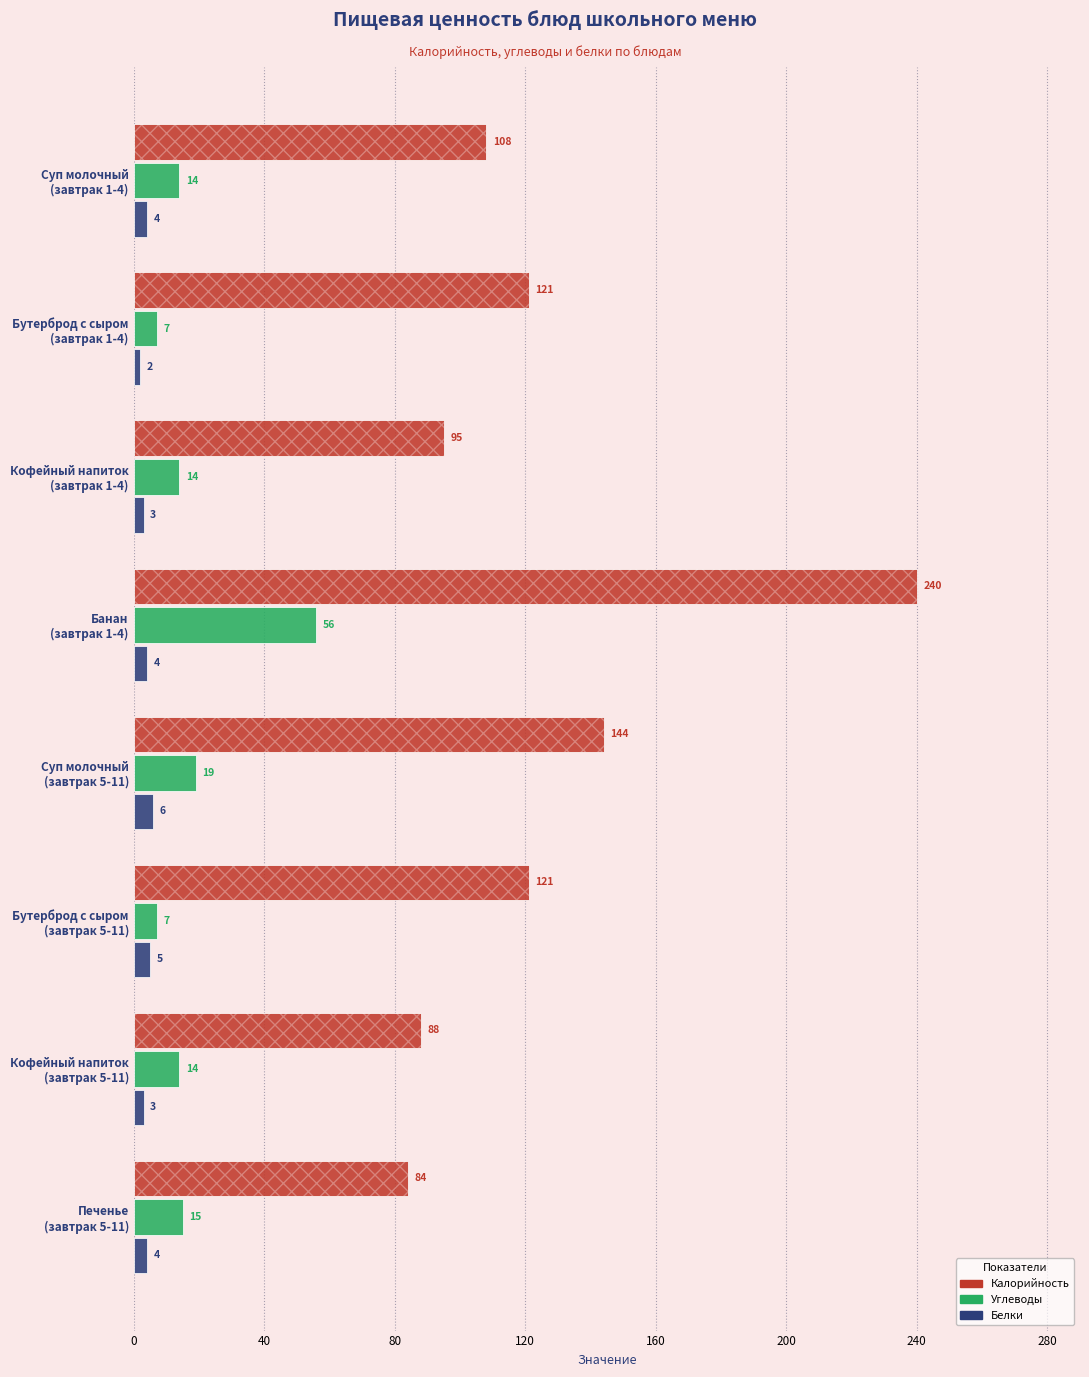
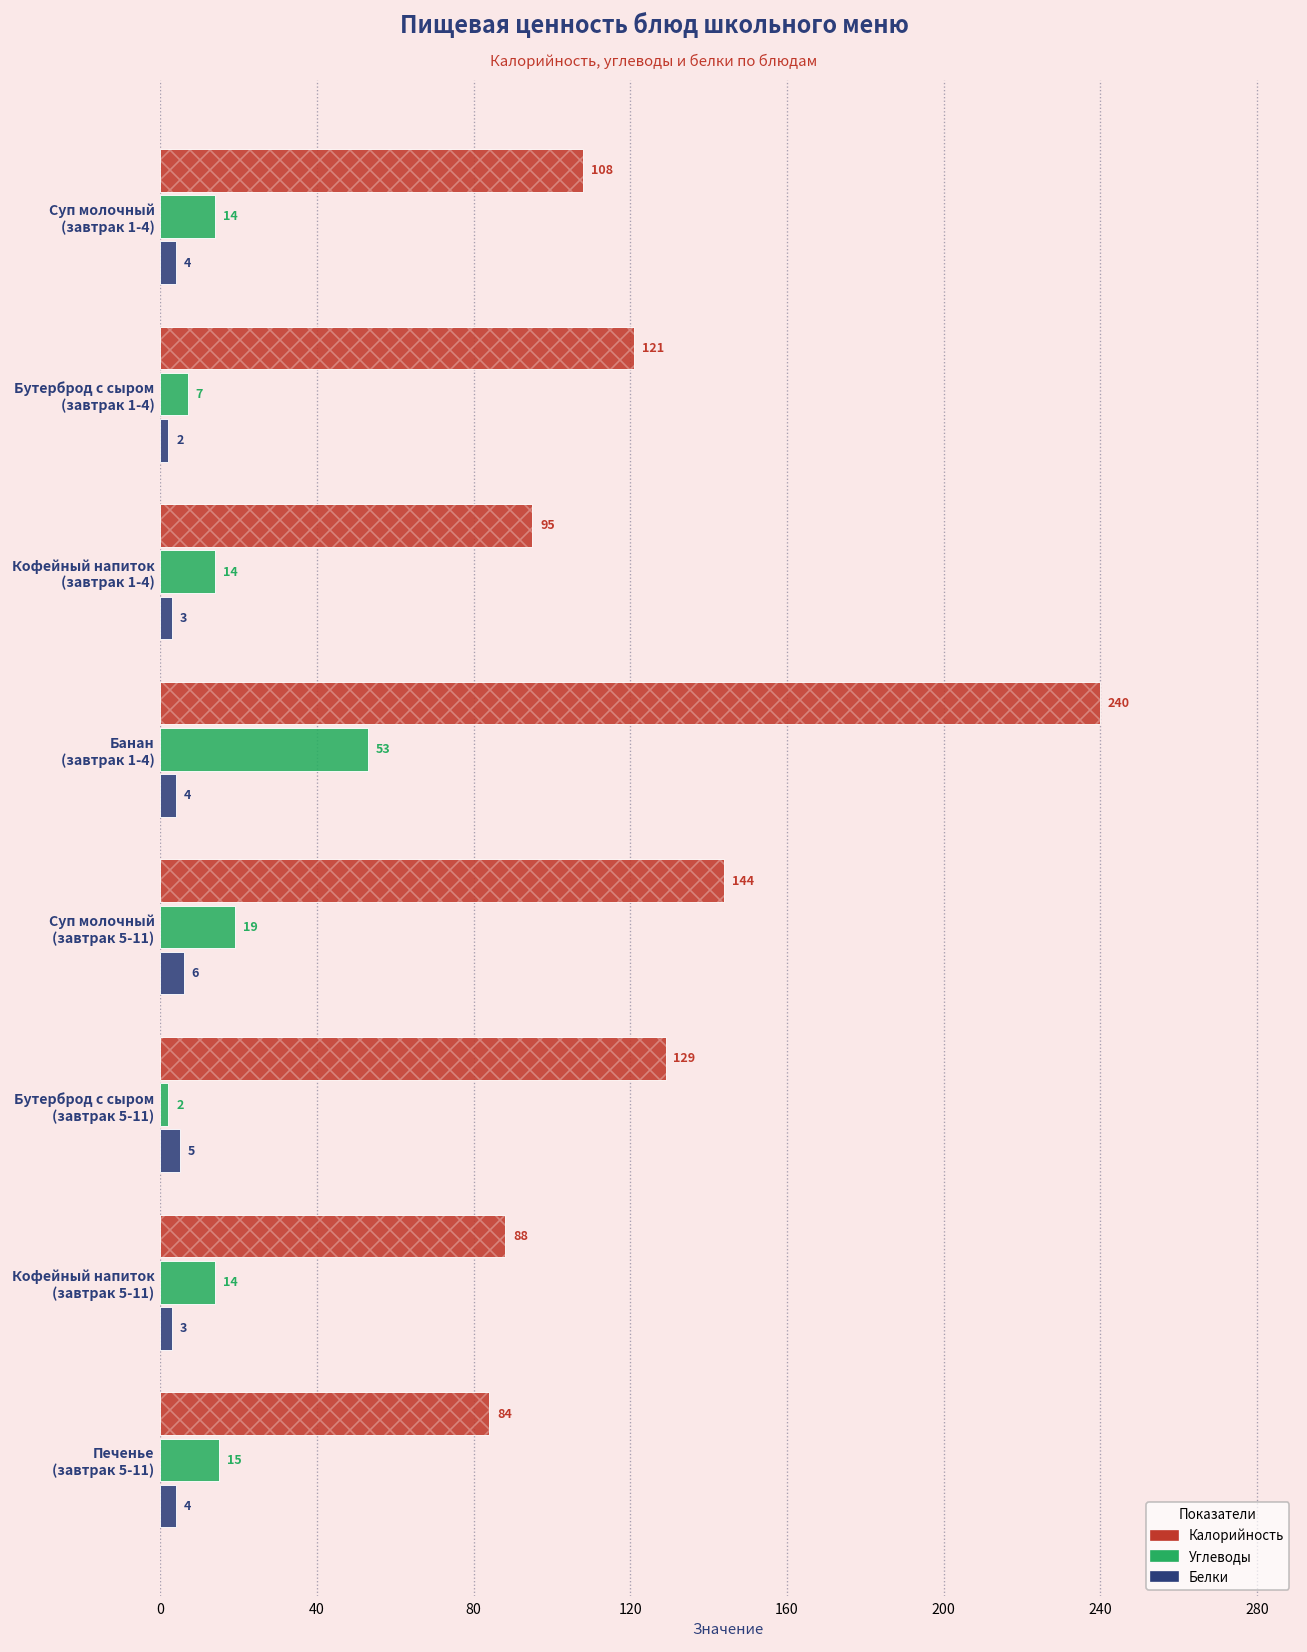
Углеводы, Банан (завтрак 1-4): 56 -> 53
Калорийность, Бутерброд с сыром (завтрак 5-11): 121 -> 129
Углеводы, Бутерброд с сыром (завтрак 5-11): 7 -> 2
